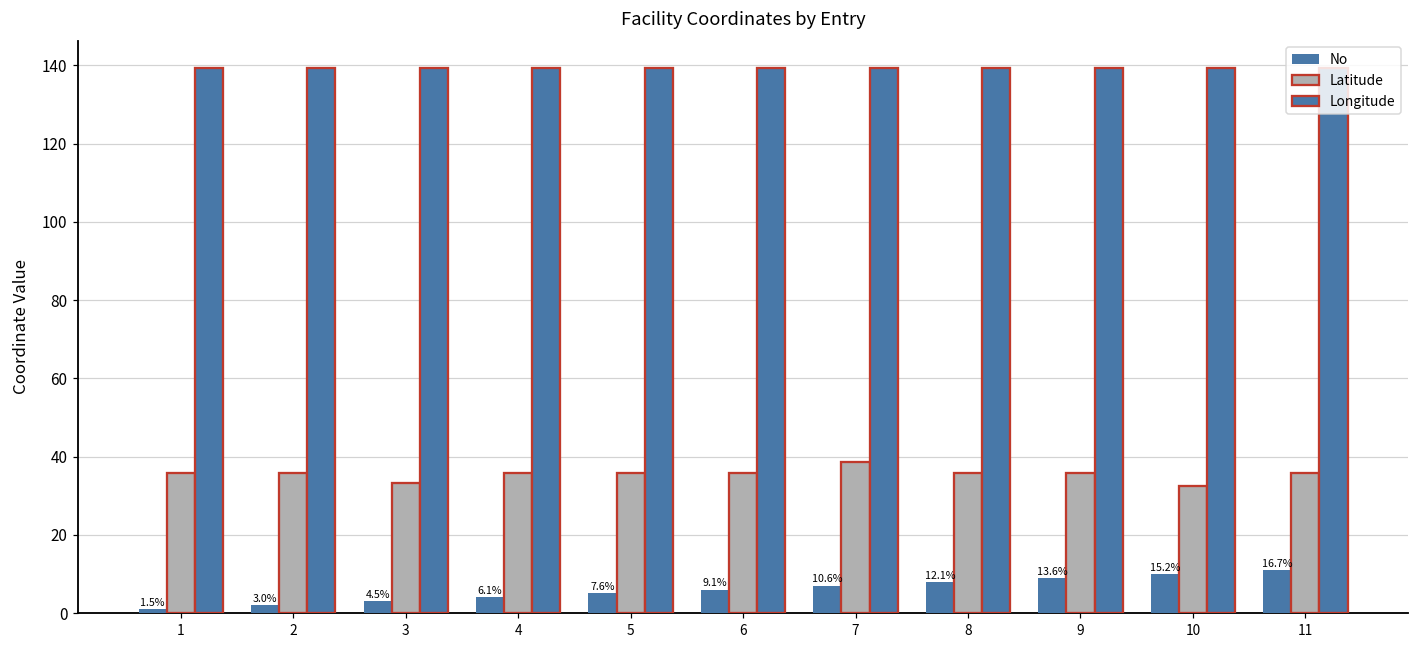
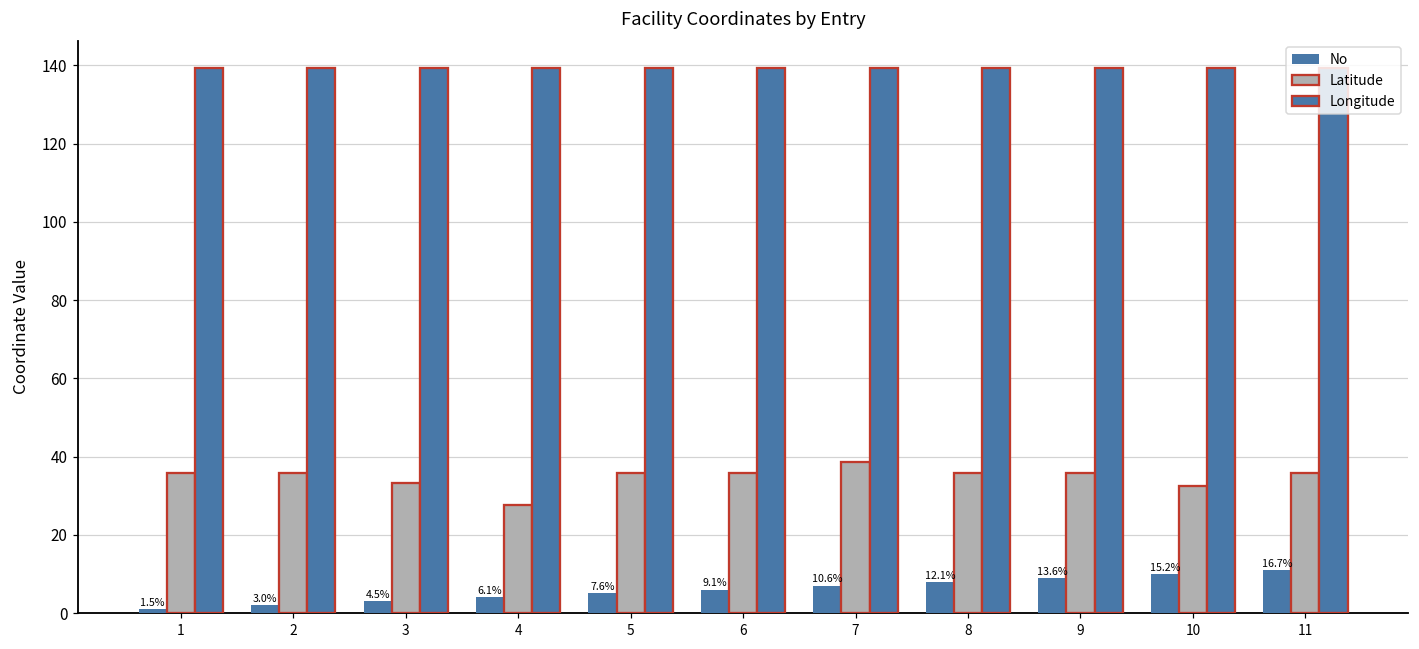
Latitude, 4: 36 -> 28
